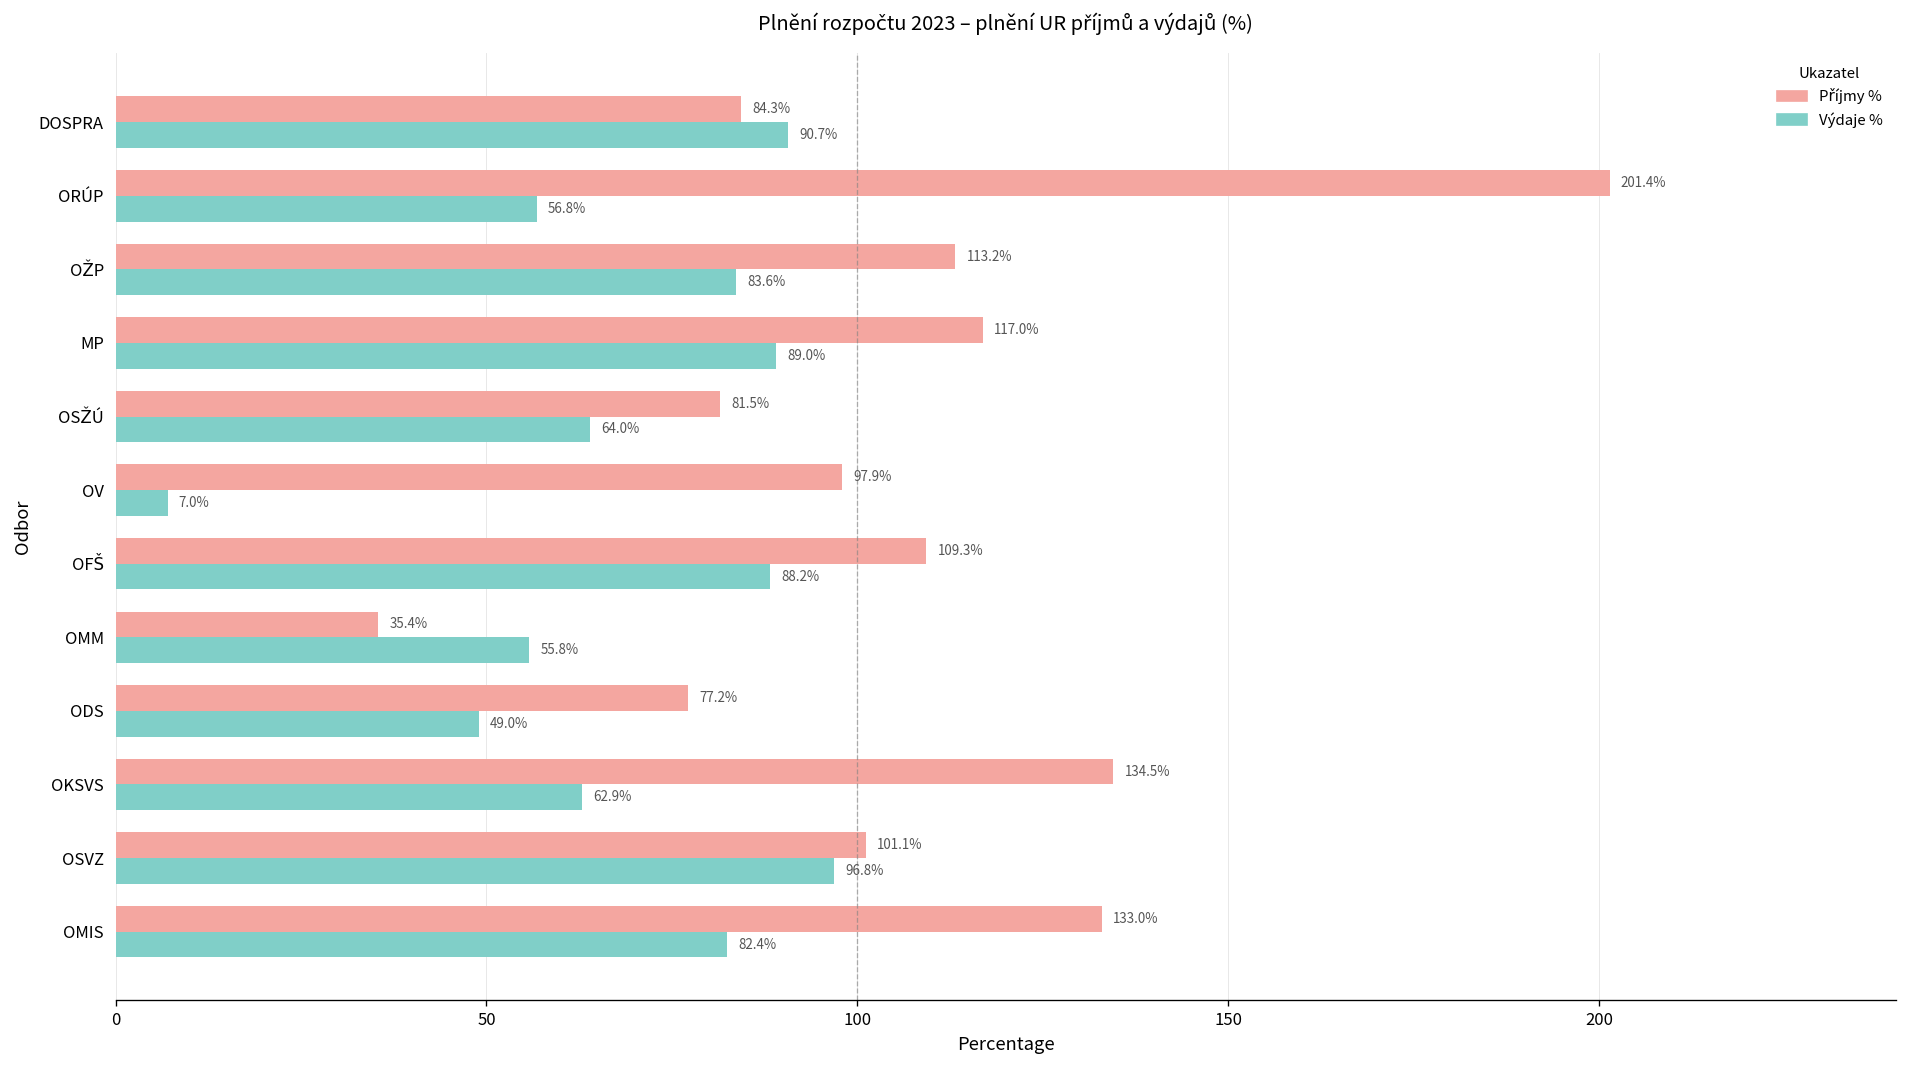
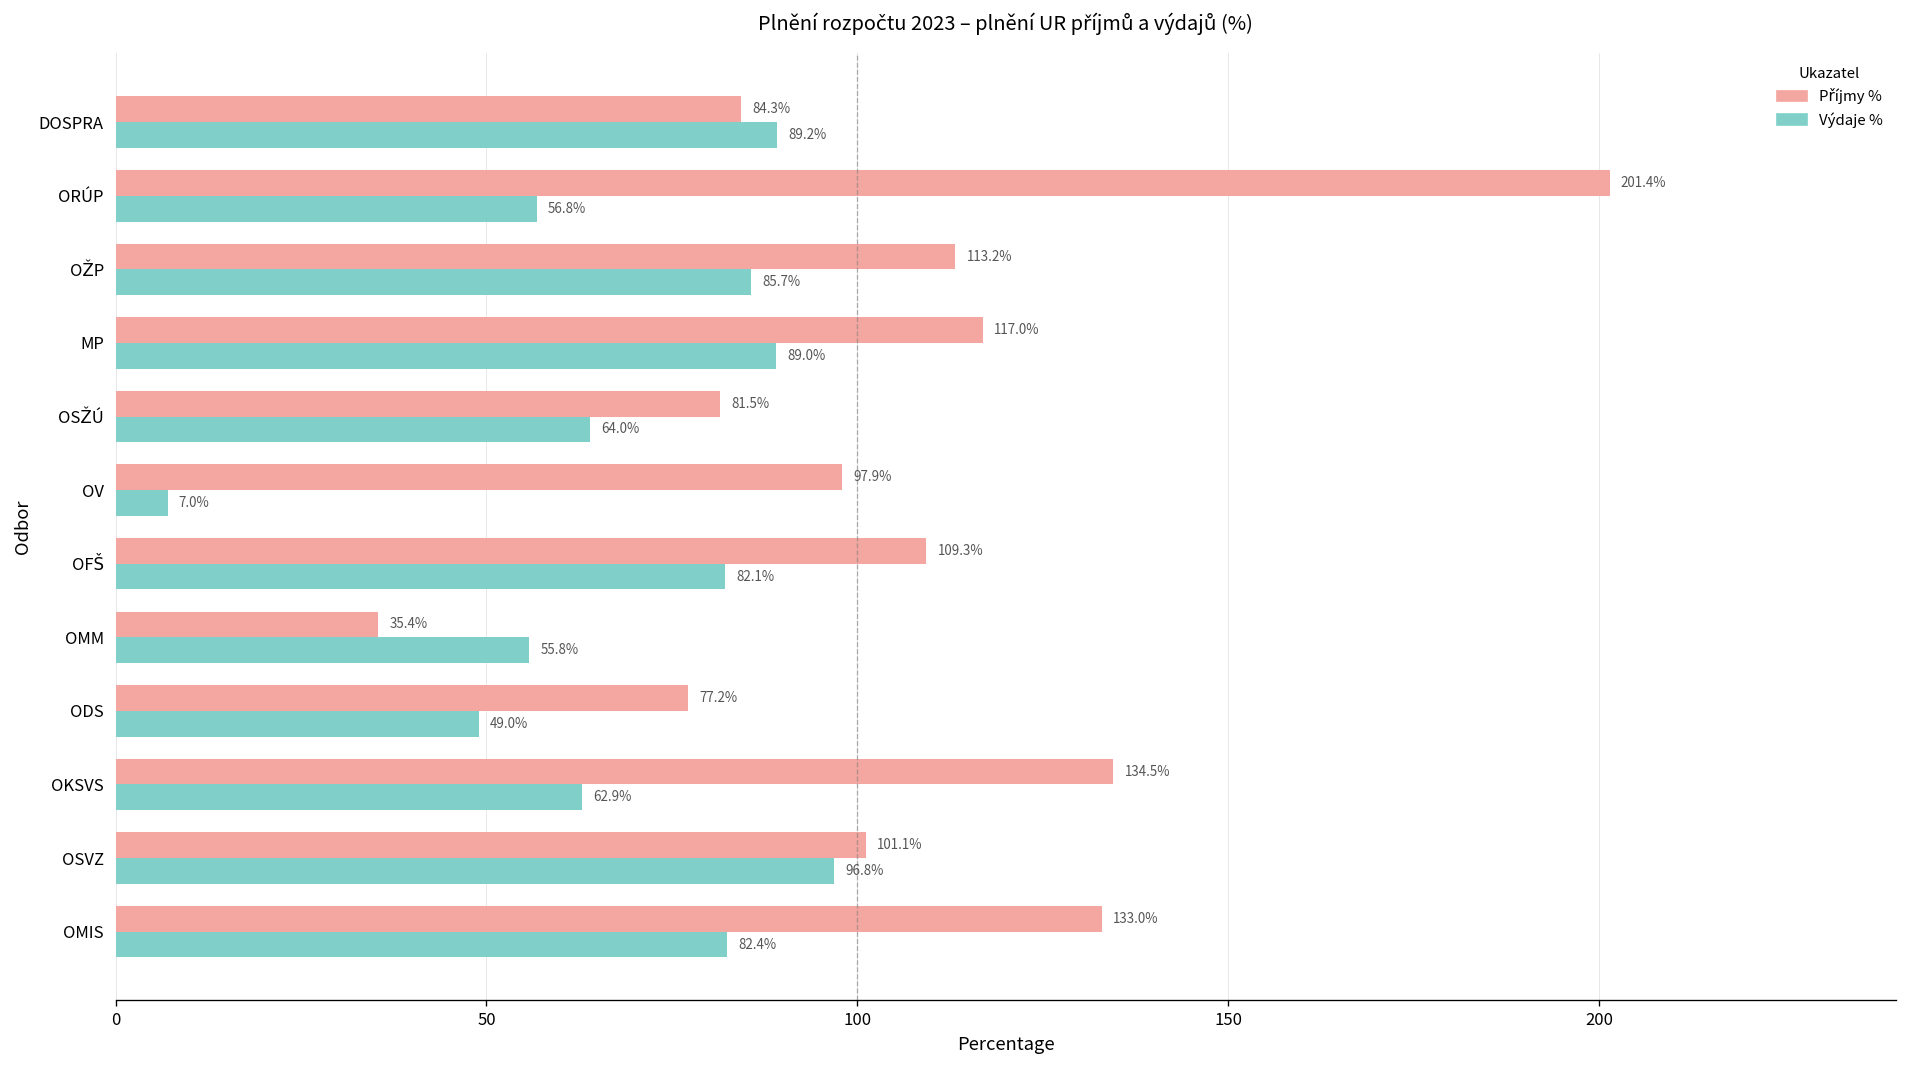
Výdaje %, DOSPRA: 90.7% -> 89.2%
Výdaje %, OŽP: 83.6% -> 85.7%
Výdaje %, OFŠ: 88.2% -> 82.1%
